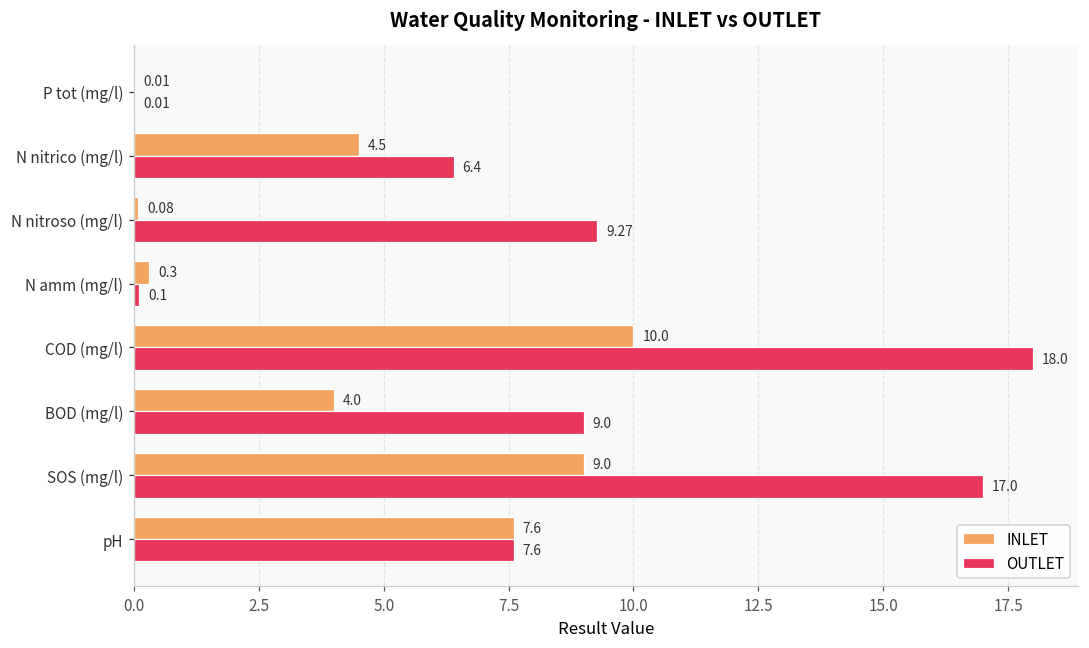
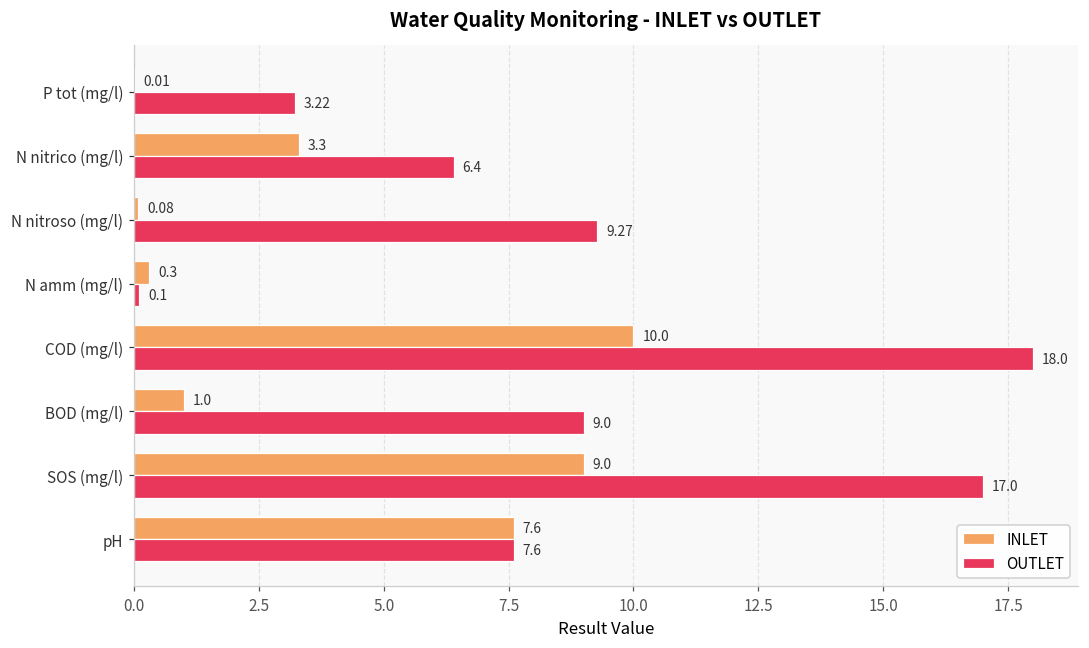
OUTLET, P tot (mg/l): 0.01 -> 3.22
INLET, N nitrico (mg/l): 4.5 -> 3.3
INLET, BOD (mg/l): 4.0 -> 1.0
